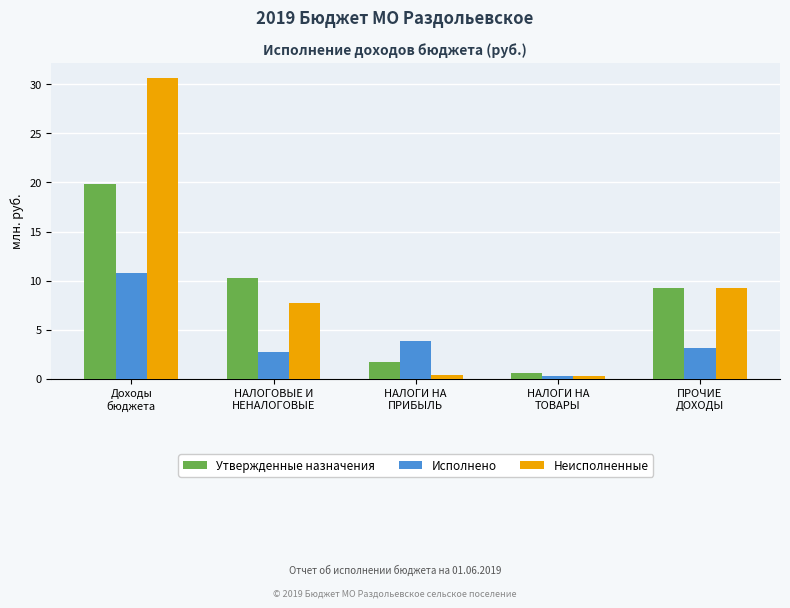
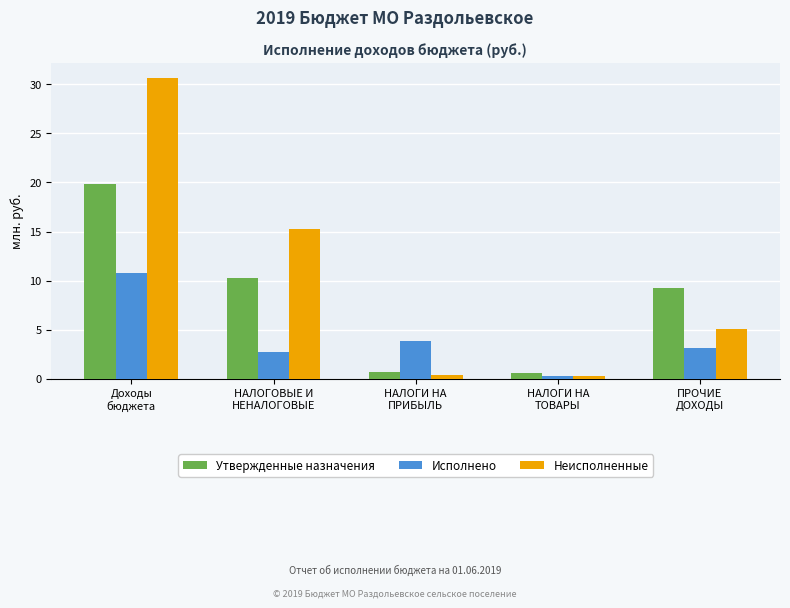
Неисполненные, НАЛОГОВЫЕ И НЕНАЛОГОВЫЕ: 8 -> 15
Утвержденные назначения, НАЛОГИ НА ПРИБЫЛЬ: 2 -> 1
Неисполненные, ПРОЧИЕ ДОХОДЫ: 9 -> 5
